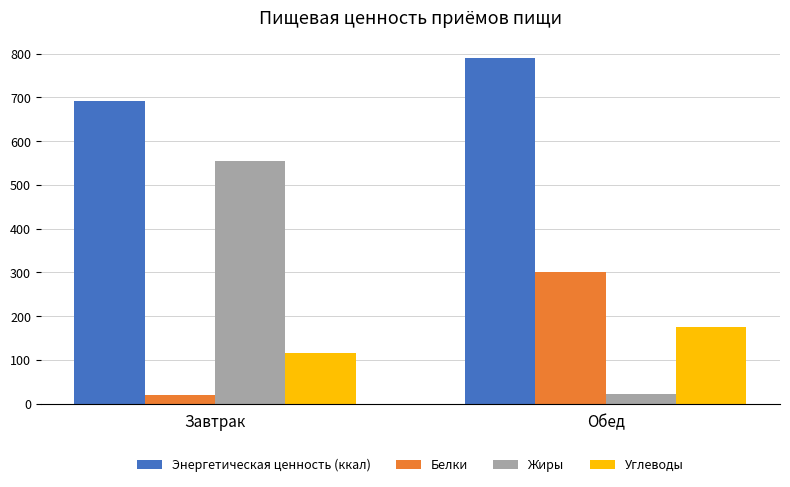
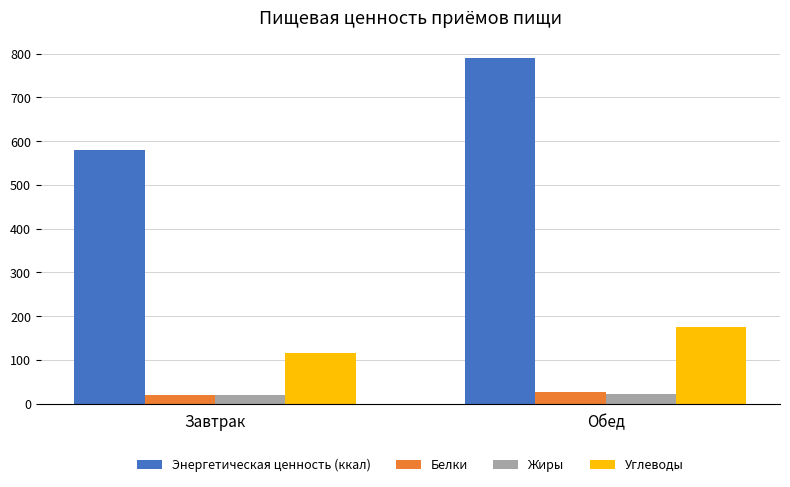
Энергетическая ценность (ккал), Завтрак: 690 -> 580
Жиры, Завтрак: 550 -> 20
Белки, Обед: 300 -> 30
